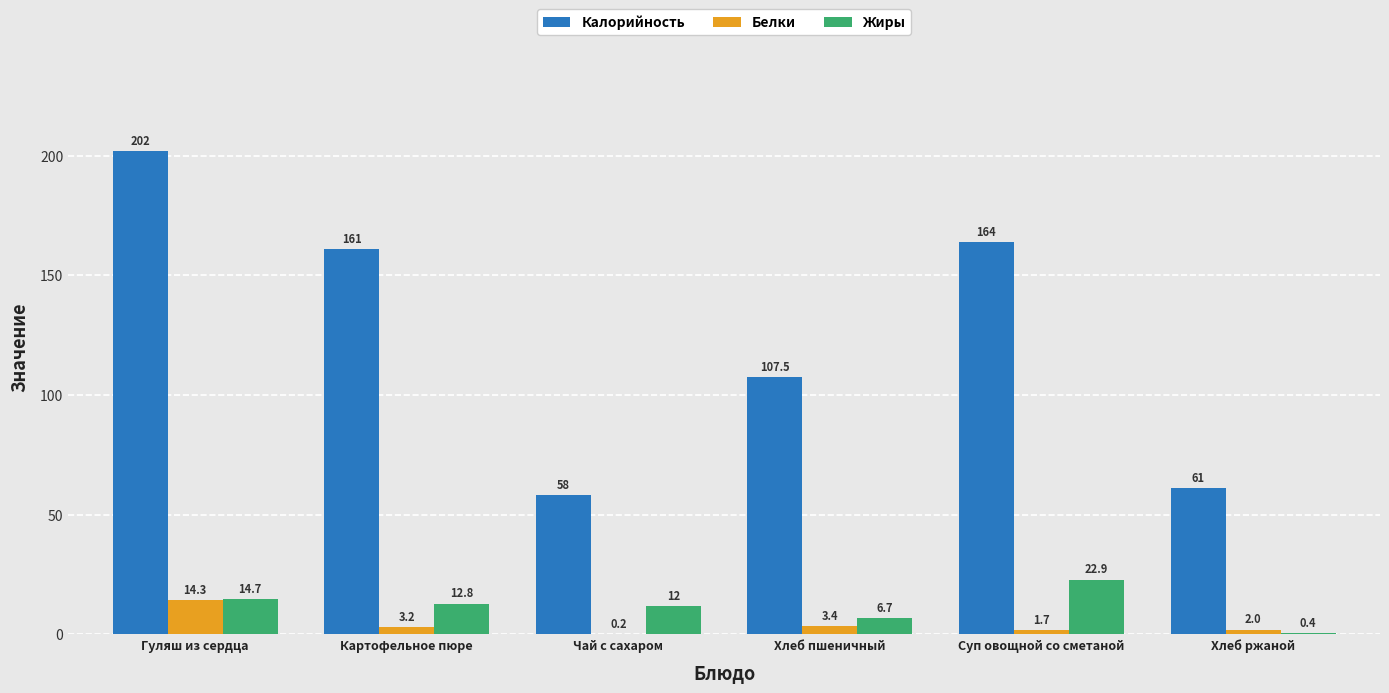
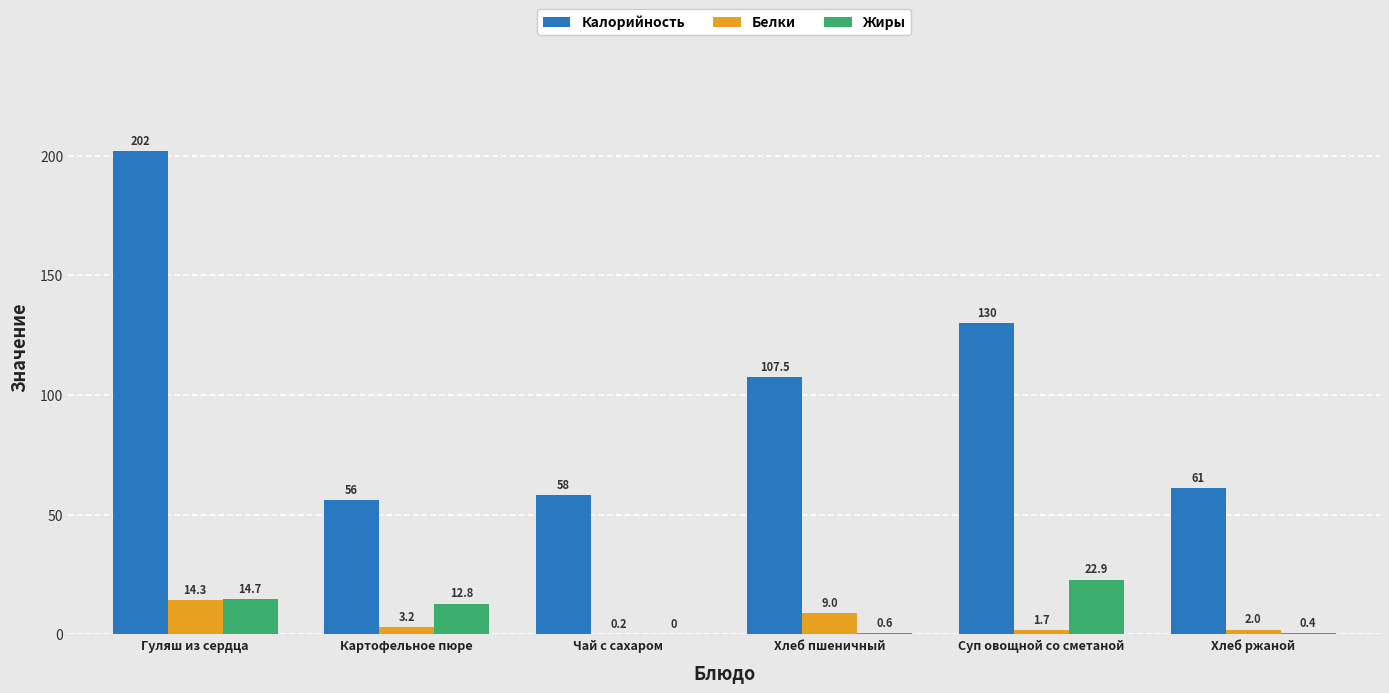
Калорийность, Картофельное пюре: 161 -> 56
Жиры, Чай с сахаром: 12 -> 0
Белки, Хлеб пшеничный: 3.4 -> 9.0
Жиры, Хлеб пшеничный: 6.7 -> 0.6
Калорийность, Суп овощной со сметаной: 164 -> 130
